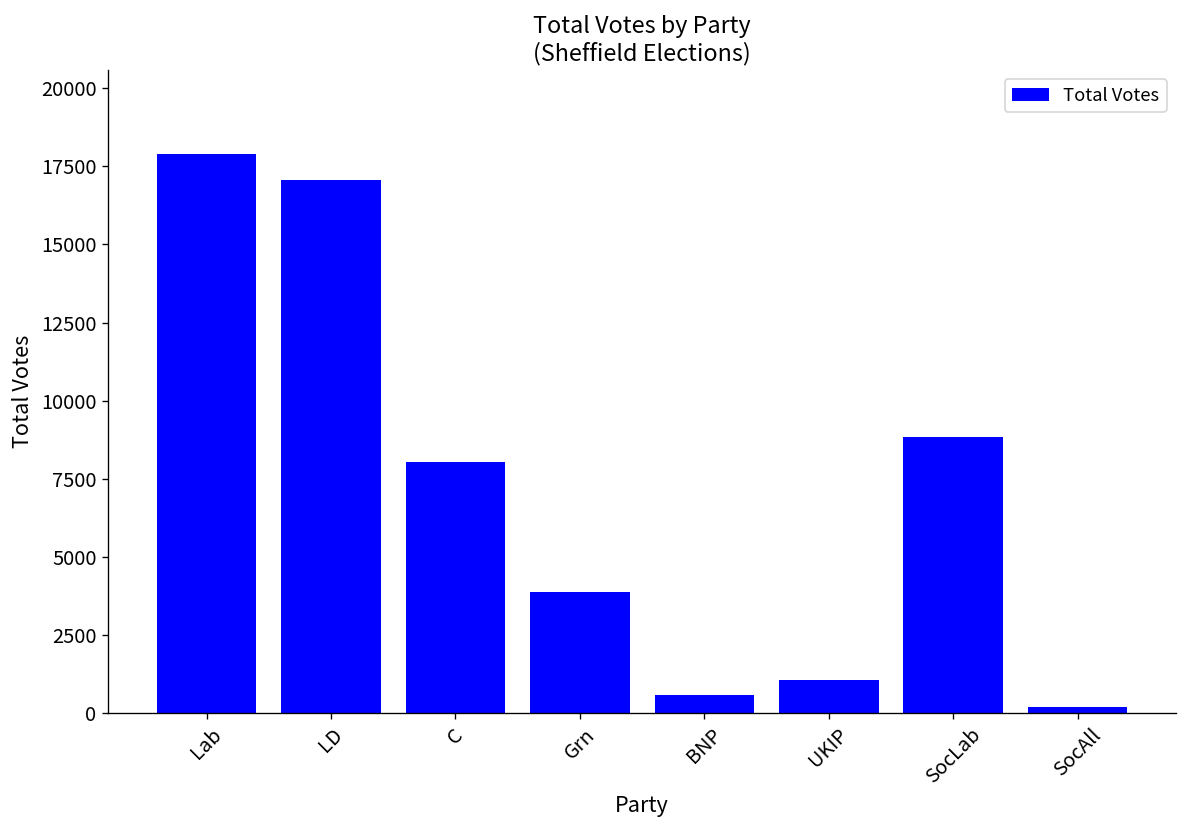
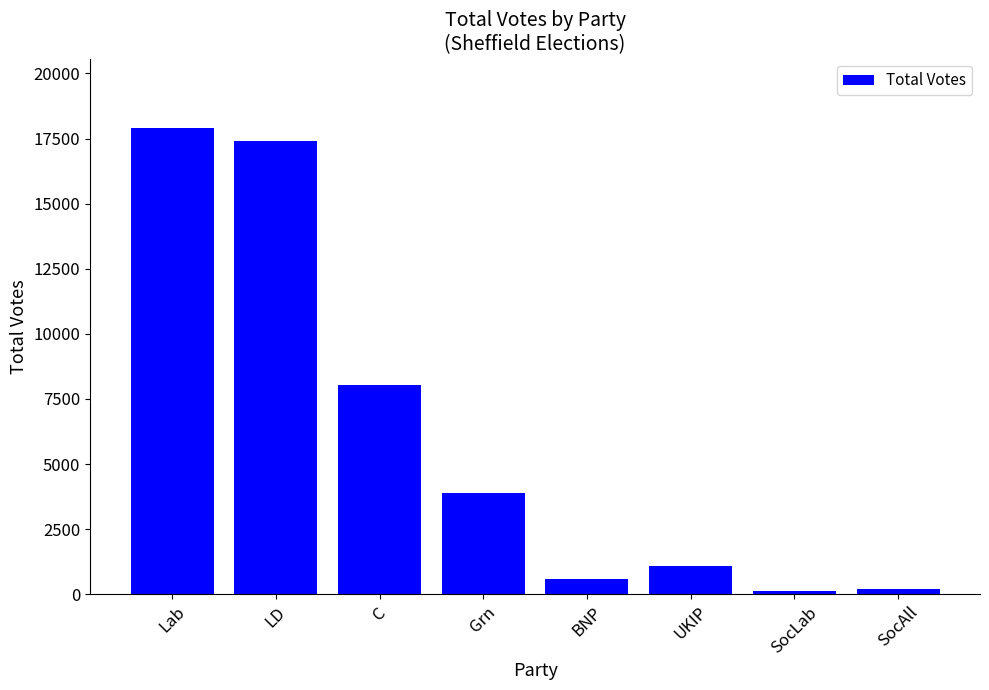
LD: 17100 -> 17400
SocLab: 8800 -> 100
